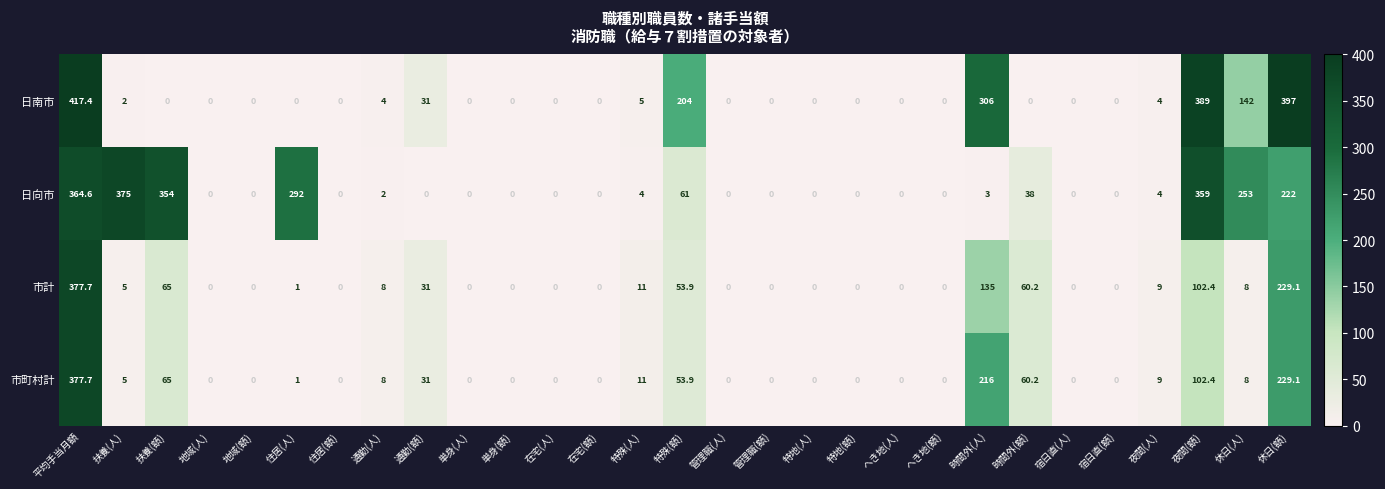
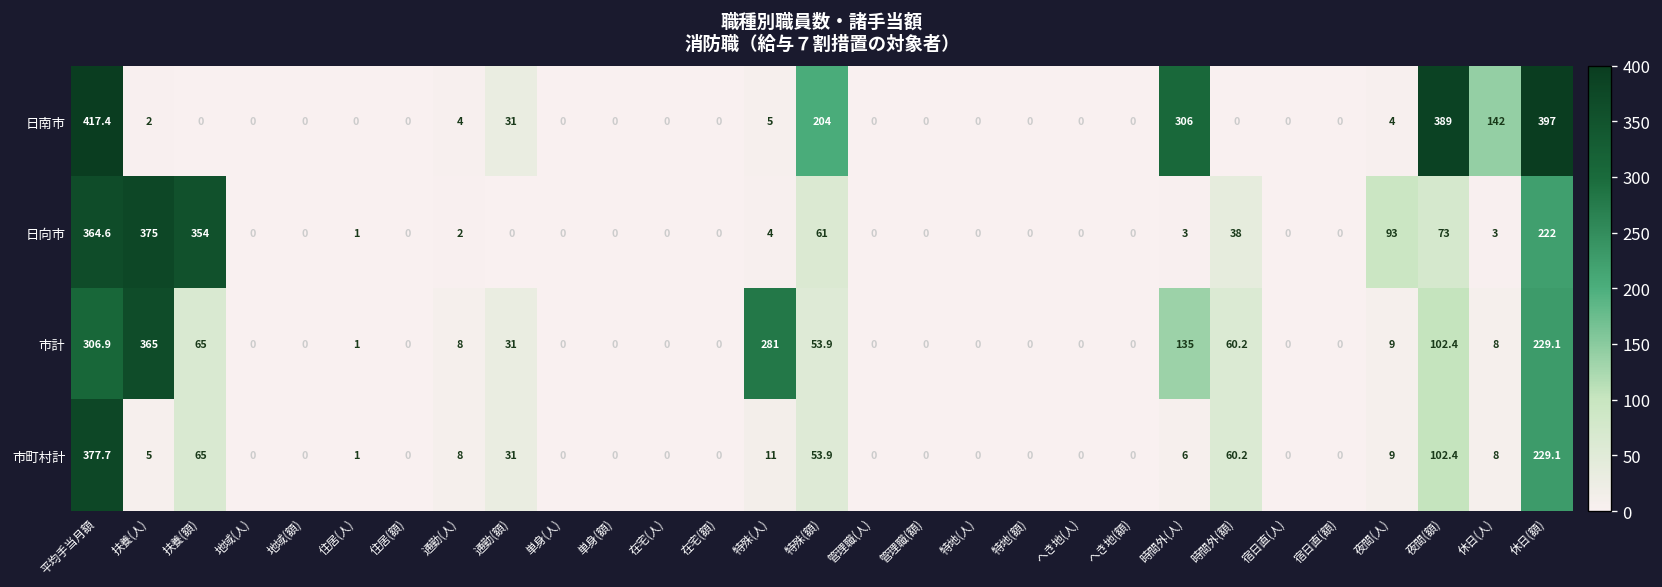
日向市, 住居(人): 292 -> 1
日向市, 夜間(人): 4 -> 93
日向市, 夜間(額): 359 -> 73
日向市, 休日(人): 253 -> 3
市計, 平均手当月額: 377.7 -> 306.9
市計, 扶養(人): 5 -> 365
市計, 特殊(人): 11 -> 281
市町村計, 時間外(人): 216 -> 6
